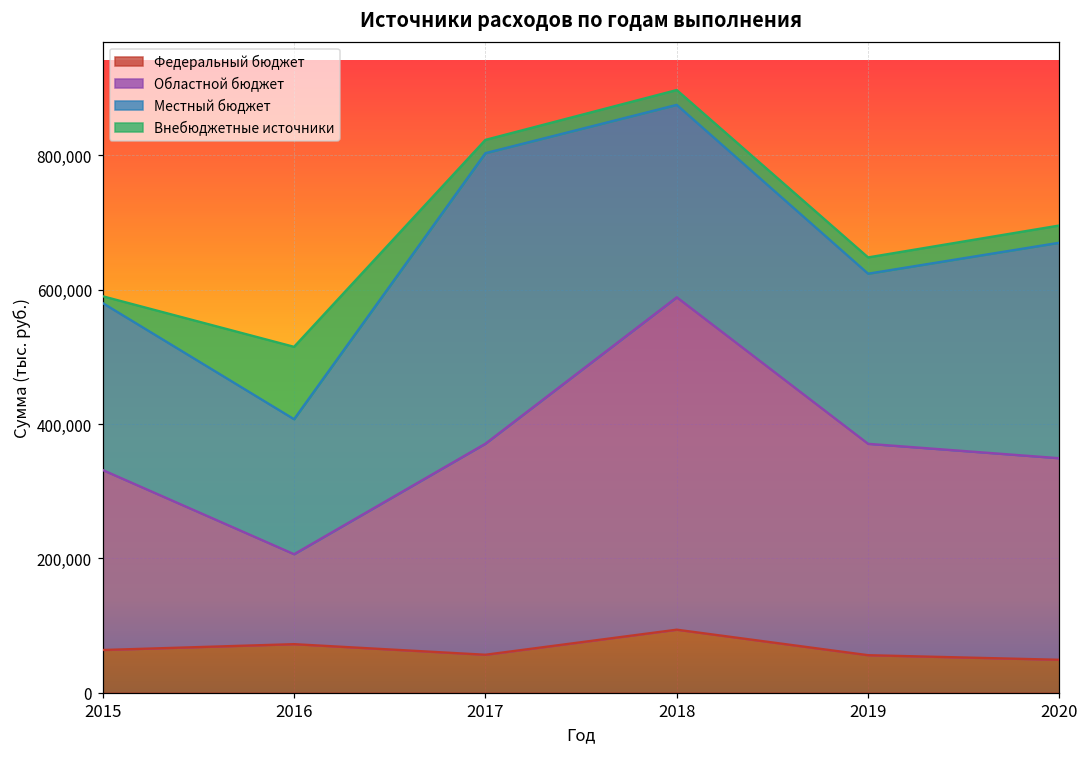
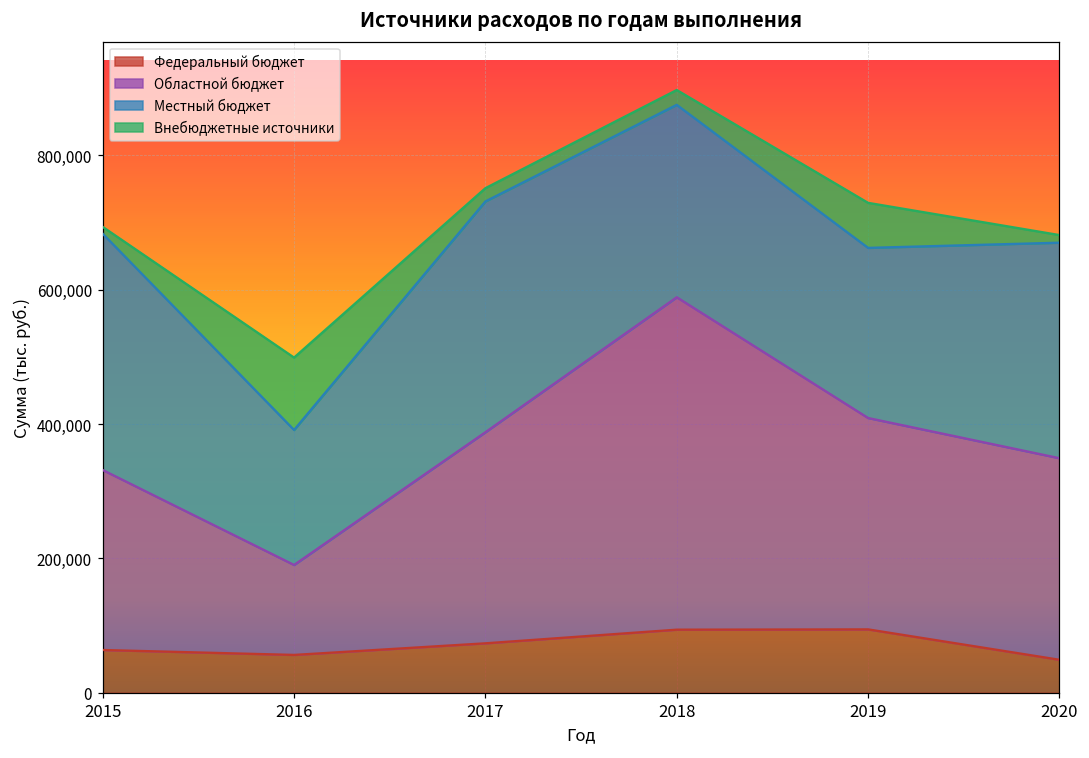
Местный бюджет, 2015: 250,000 -> 350,000
Федеральный бюджет, 2016: 70,000 -> 60,000
Федеральный бюджет, 2017: 60,000 -> 70,000
Местный бюджет, 2017: 430,000 -> 340,000
Федеральный бюджет, 2019: 60,000 -> 90,000
Внебюджетные источники, 2019: 20,000 -> 70,000
Внебюджетные источники, 2020: 30,000 -> 10,000
